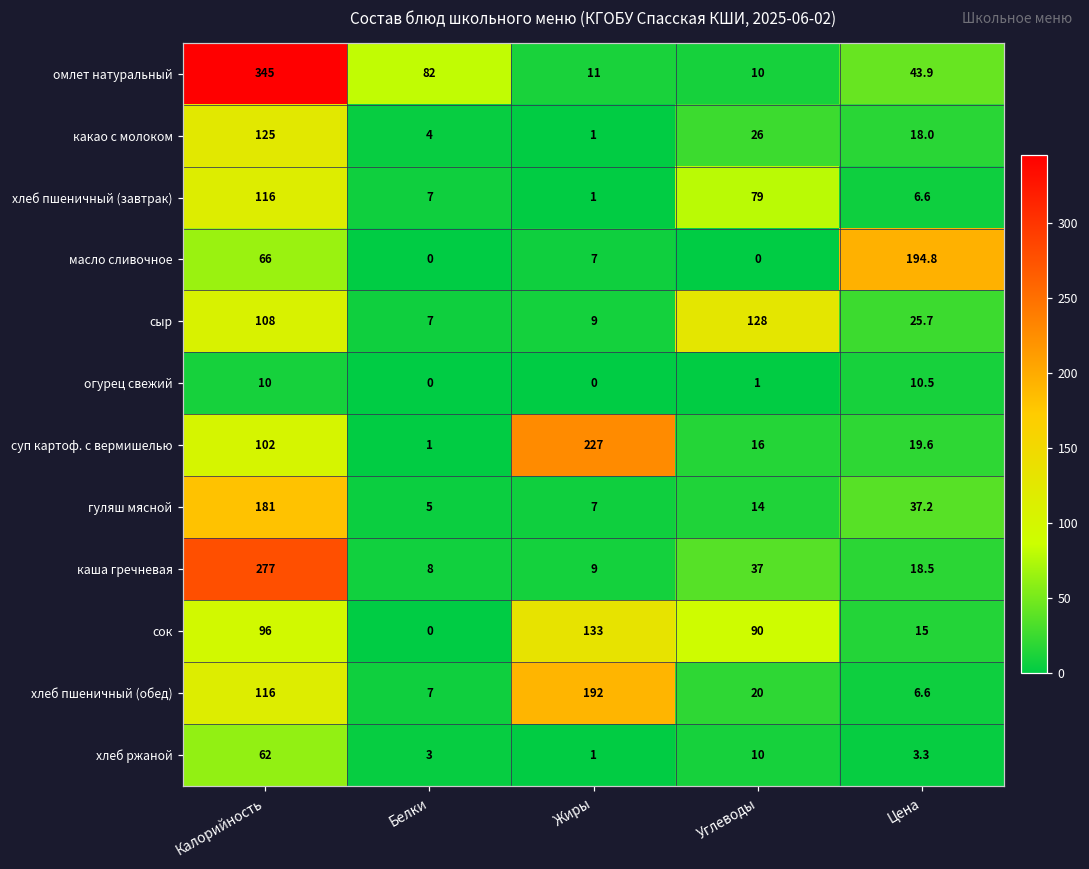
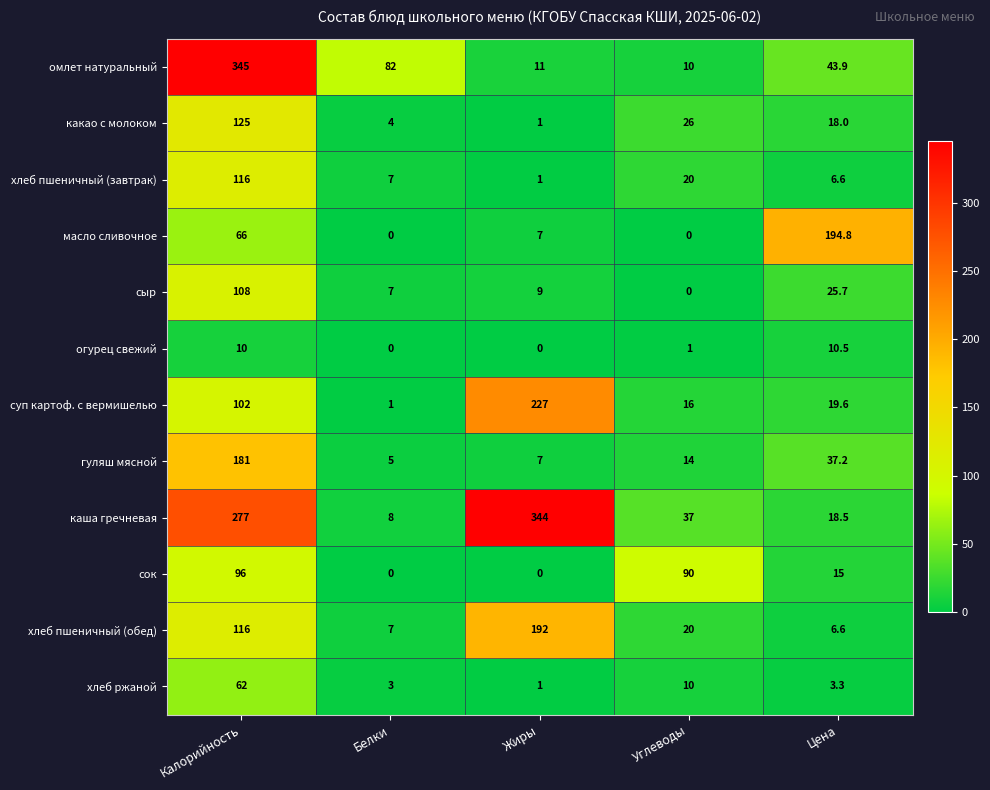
хлеб пшеничный (завтрак), Углеводы: 79 -> 20
сыр, Углеводы: 128 -> 0
каша гречневая, Жиры: 9 -> 344
сок, Жиры: 133 -> 0
